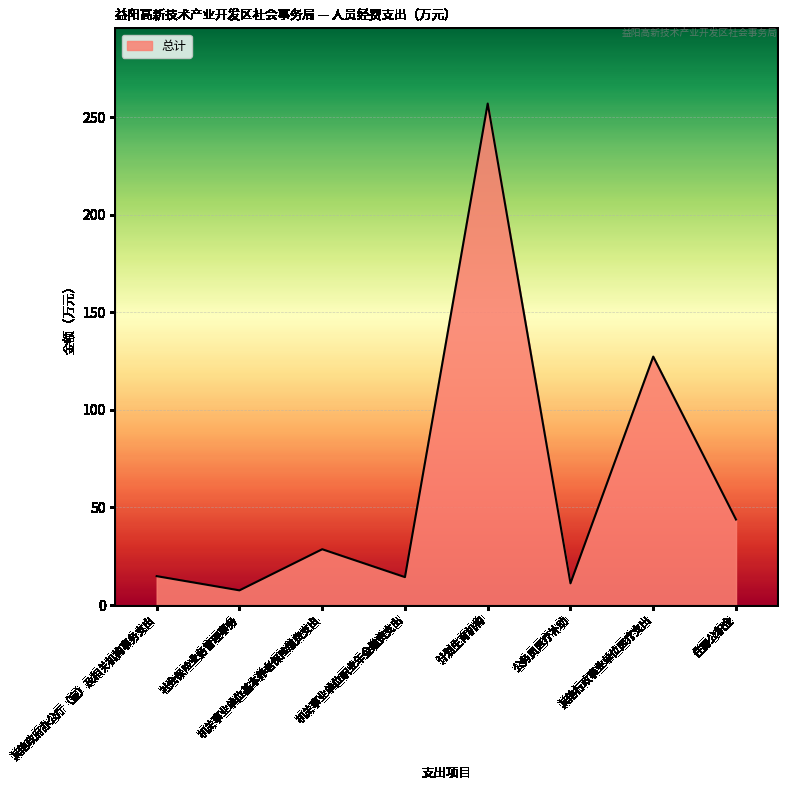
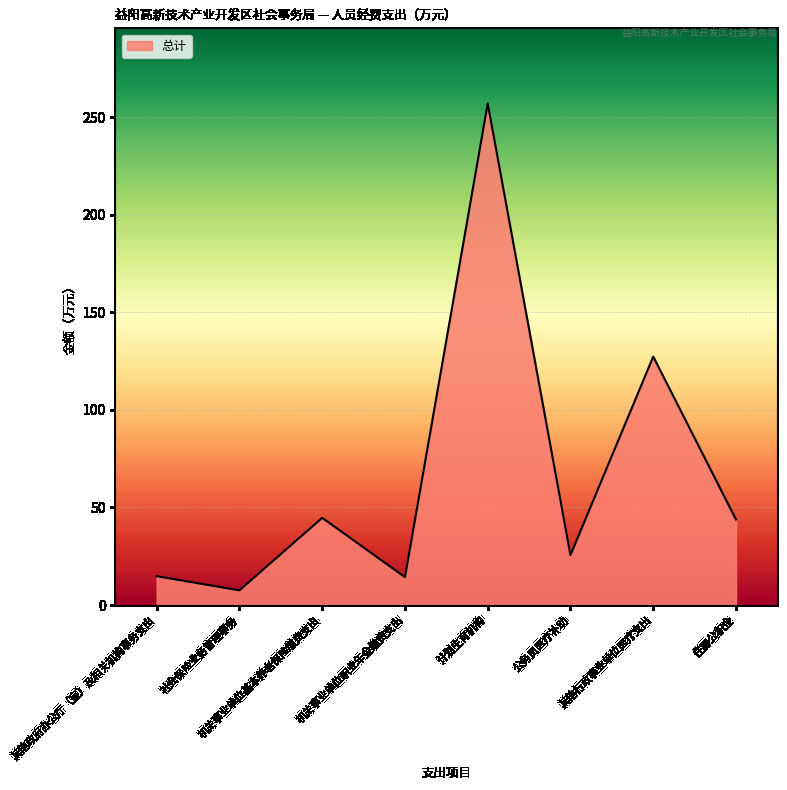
机关事业单位基本养老保险缴费支出: 29 -> 45
公务员医疗补助: 11 -> 26
